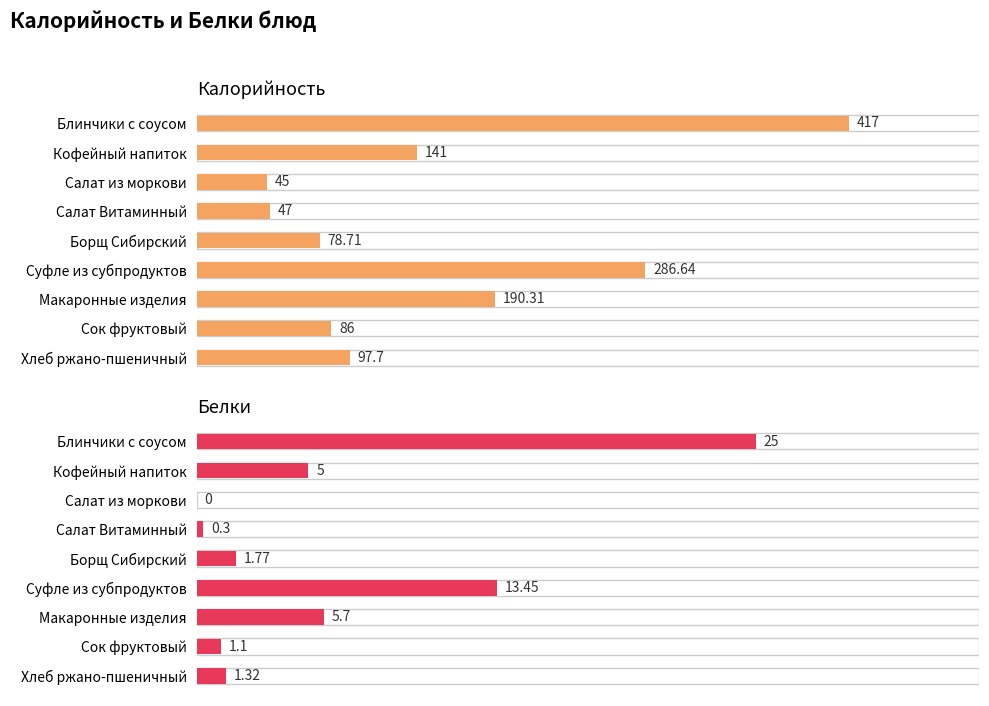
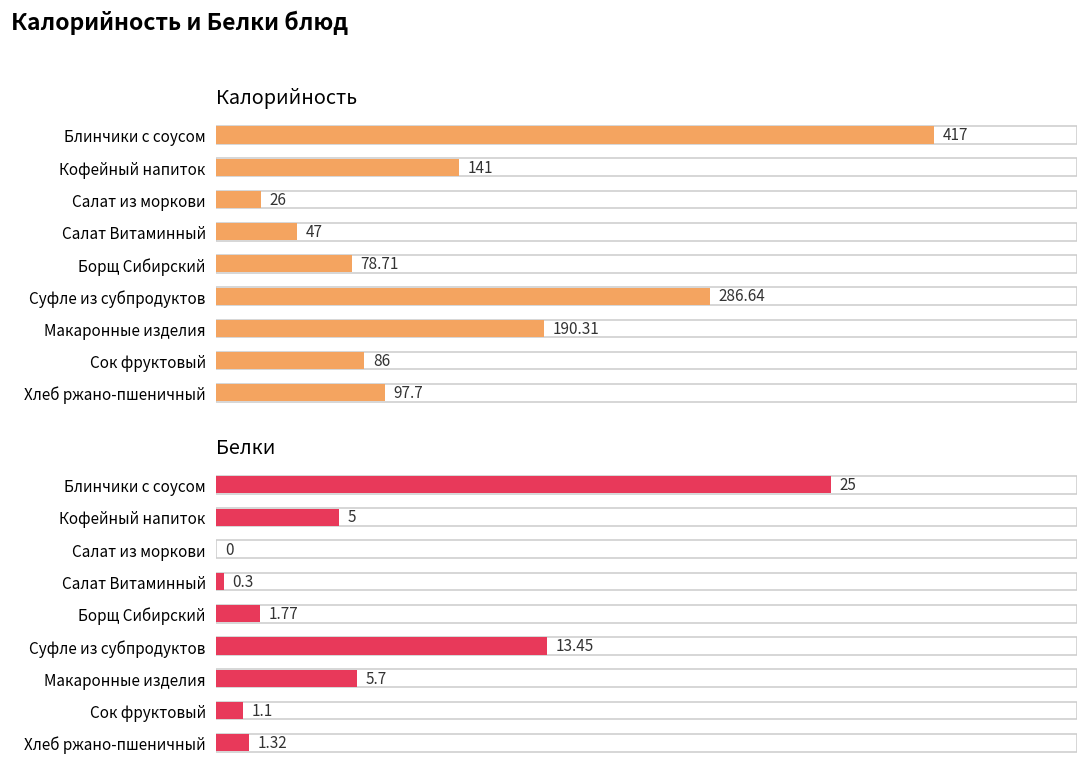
Калорийность, Салат из моркови: 45 -> 26
